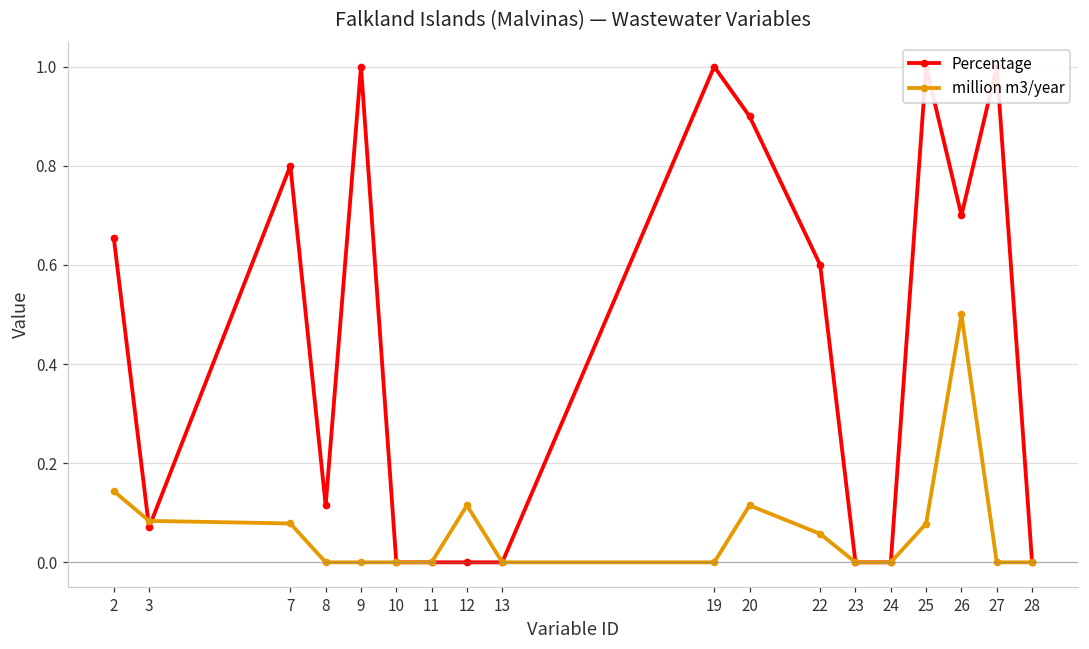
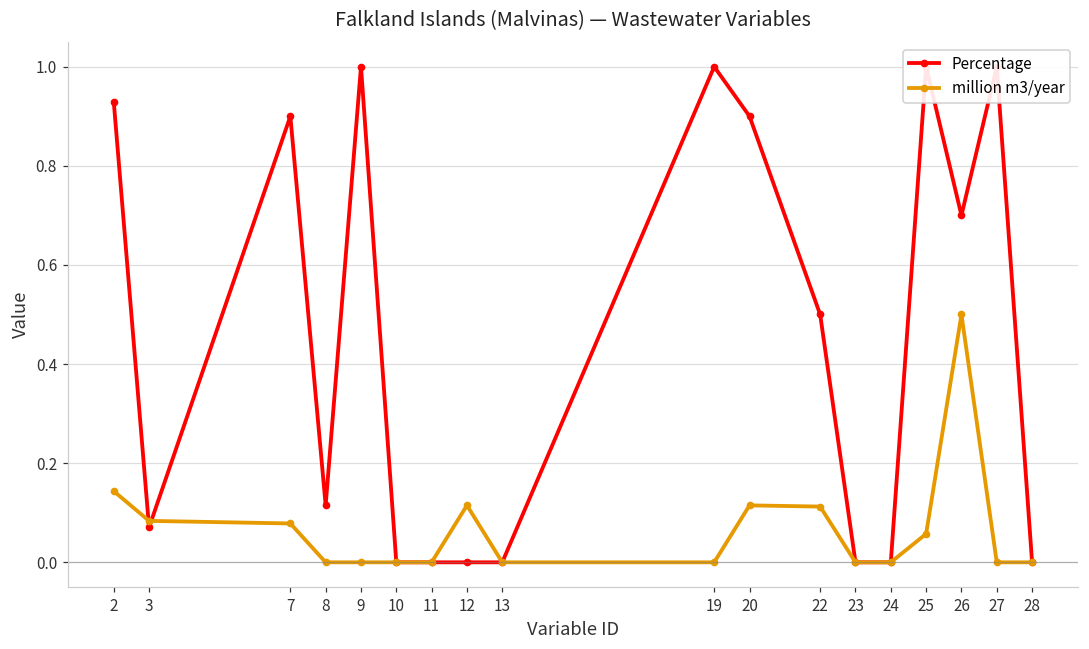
Percentage, 2: 0.66 -> 0.93
Percentage, 7: 0.8 -> 0.9
Percentage, 22: 0.6 -> 0.5
million m3/year, 22: 0.06 -> 0.11
million m3/year, 25: 0.08 -> 0.06
